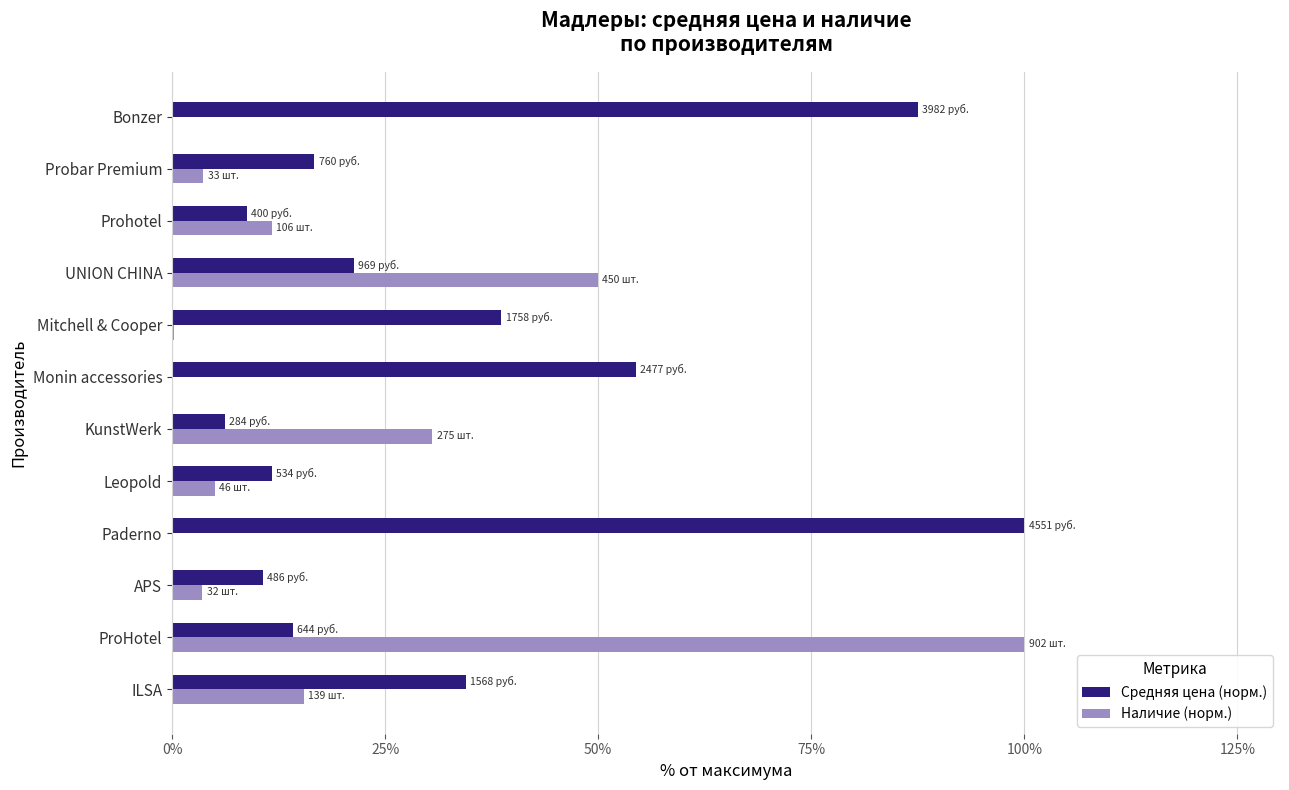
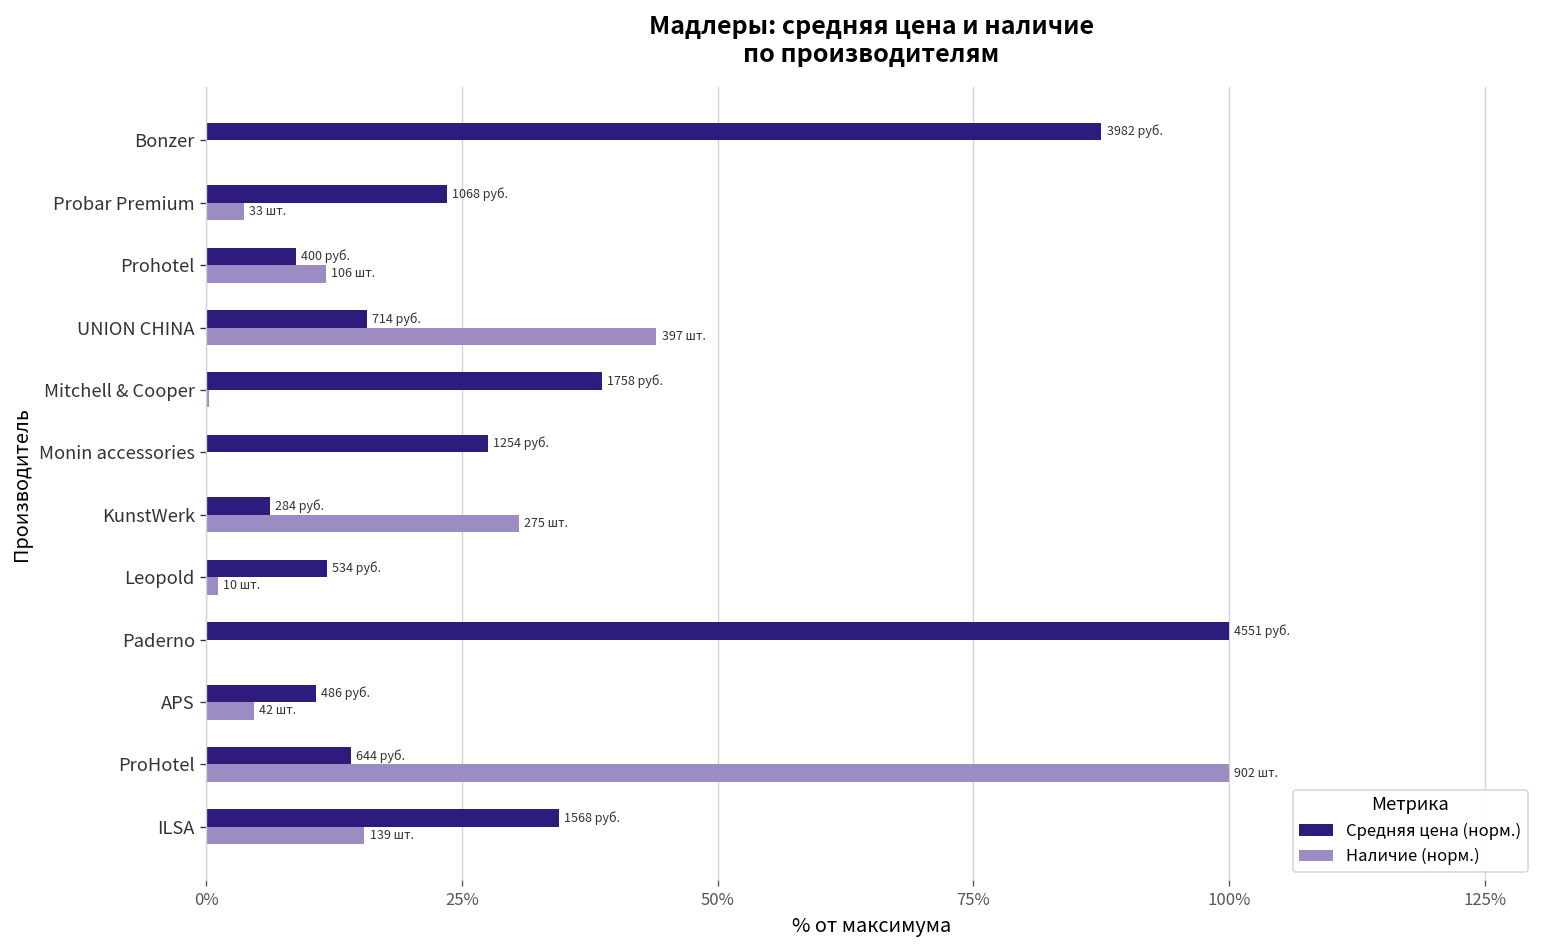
Средняя цена (норм.), Probar Premium: 760 -> 1068
Средняя цена (норм.), UNION CHINA: 969 -> 714
Наличие (норм.), UNION CHINA: 450 -> 397
Средняя цена (норм.), Monin accessories: 2477 -> 1254
Наличие (норм.), Leopold: 46 -> 10
Наличие (норм.), APS: 32 -> 42
